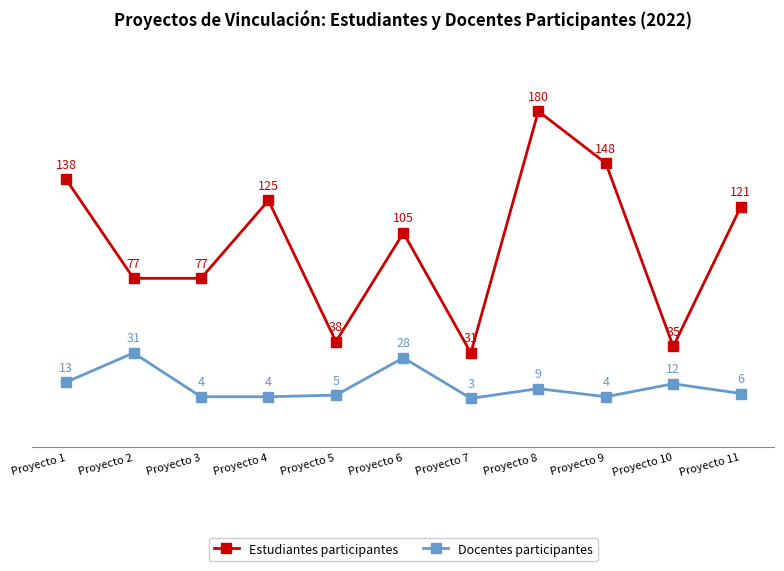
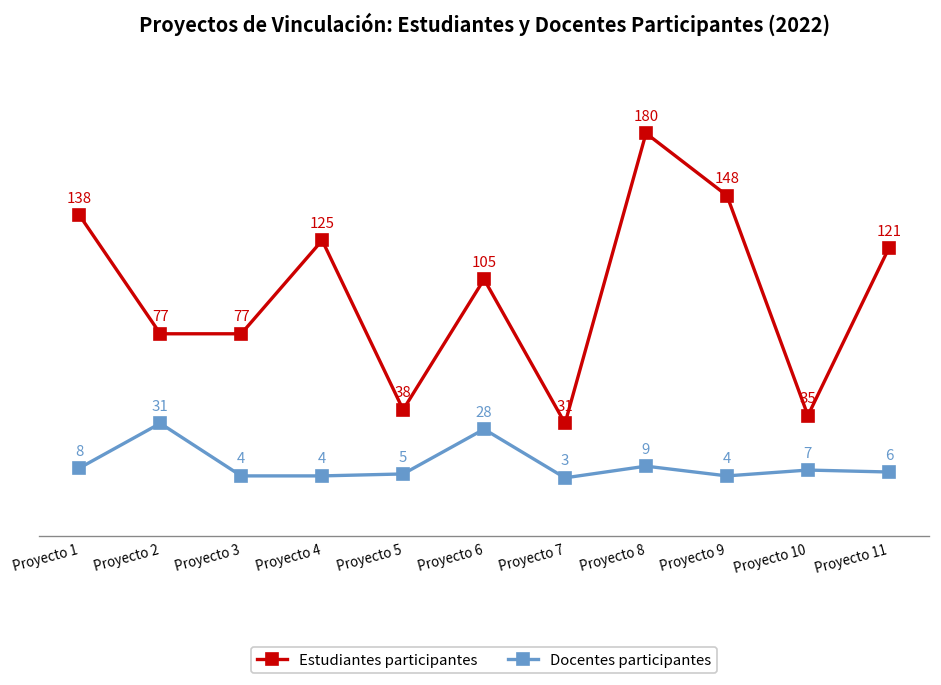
Docentes participantes, Proyecto 1: 13 -> 8
Docentes participantes, Proyecto 10: 12 -> 7
